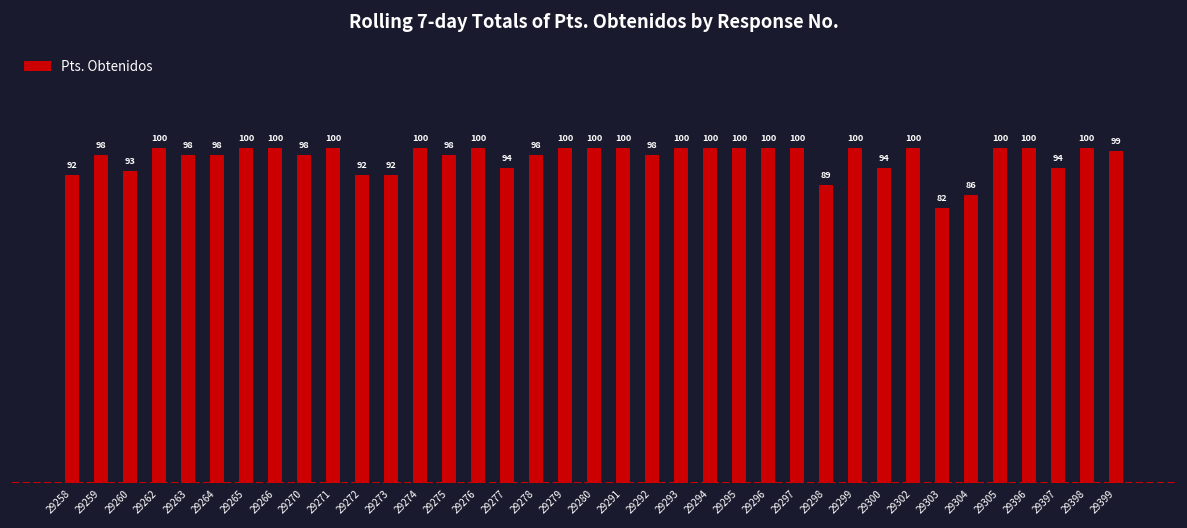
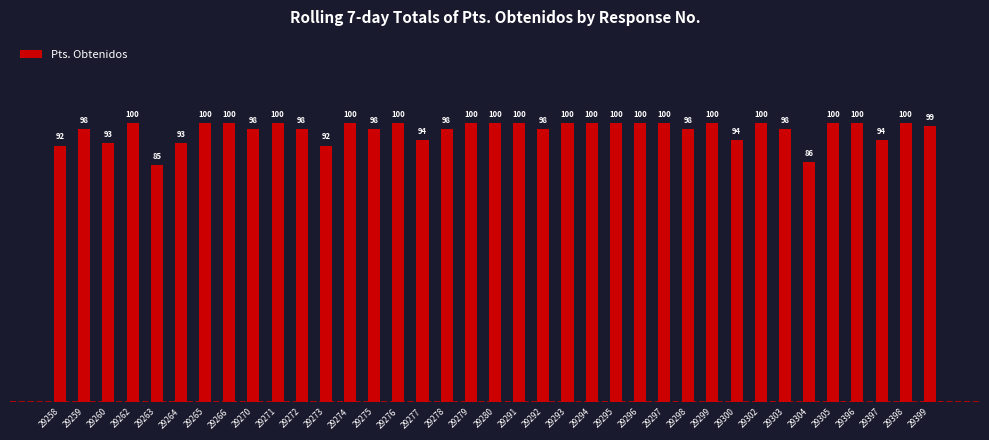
29263: 98 -> 85
29264: 98 -> 93
29272: 92 -> 98
29298: 89 -> 98
29303: 82 -> 98
